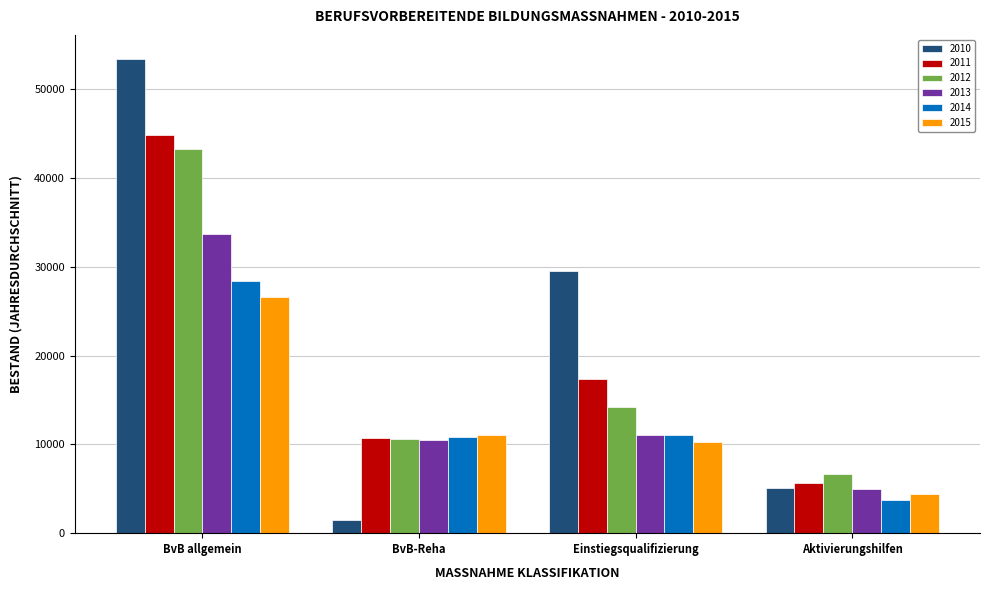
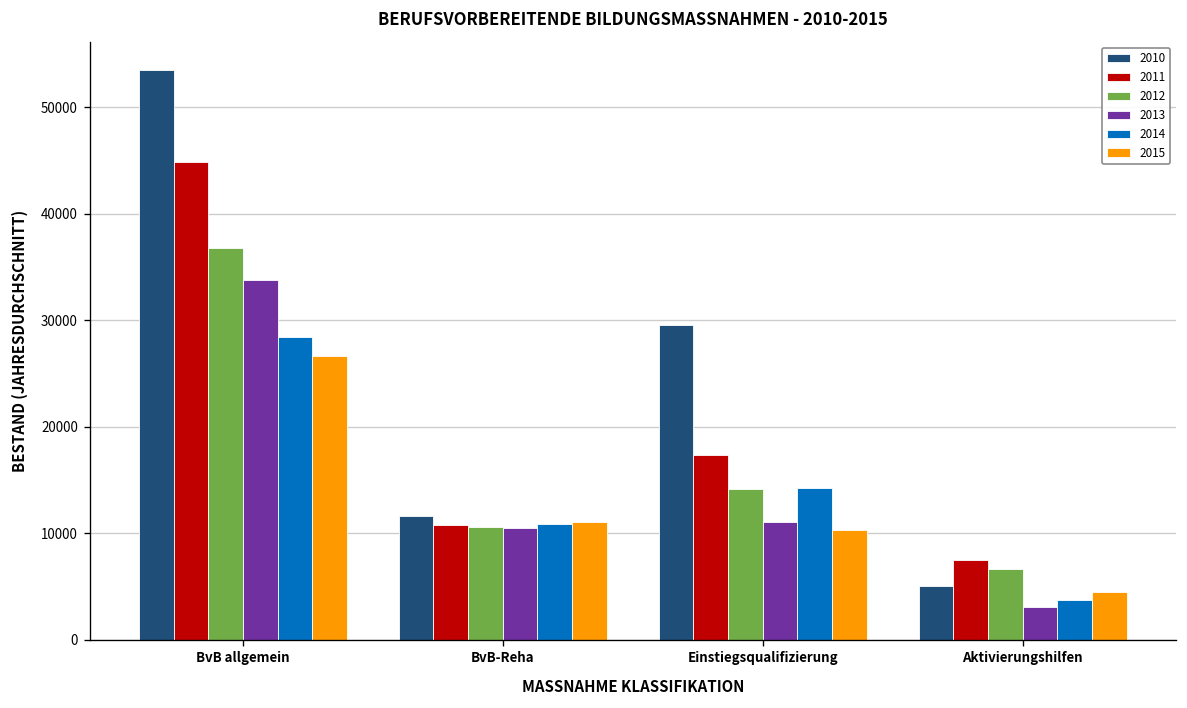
2012, BvB allgemein: 43000 -> 37000
2010, BvB-Reha: 1000 -> 12000
2014, Einstiegsqualifizierung: 11000 -> 14000
2011, Aktivierungshilfen: 6000 -> 7000
2013, Aktivierungshilfen: 5000 -> 3000
